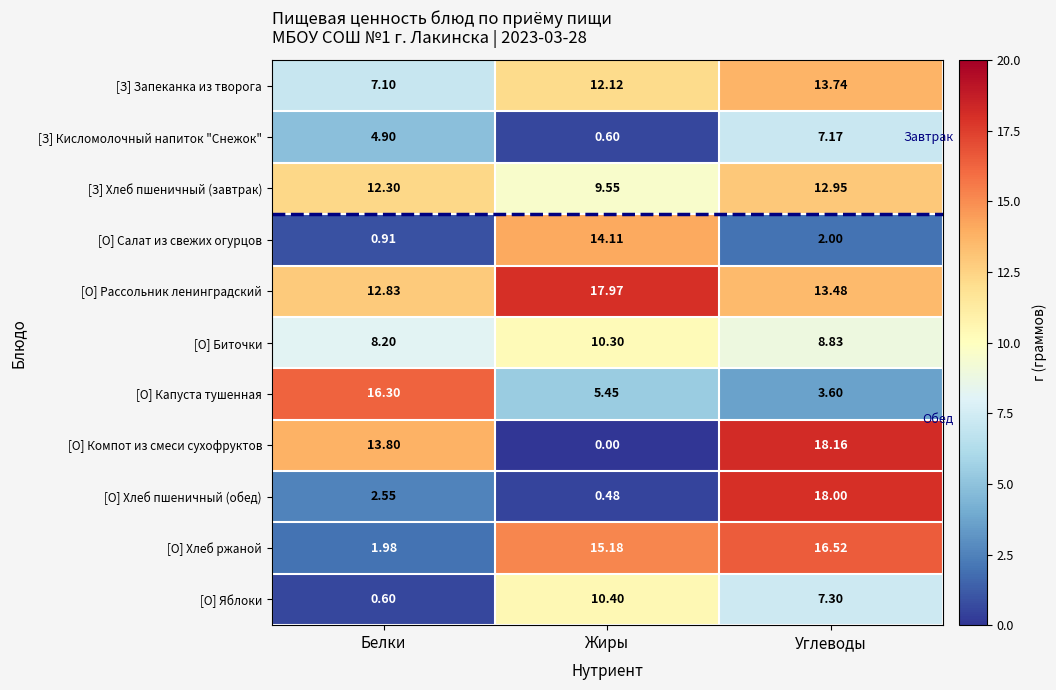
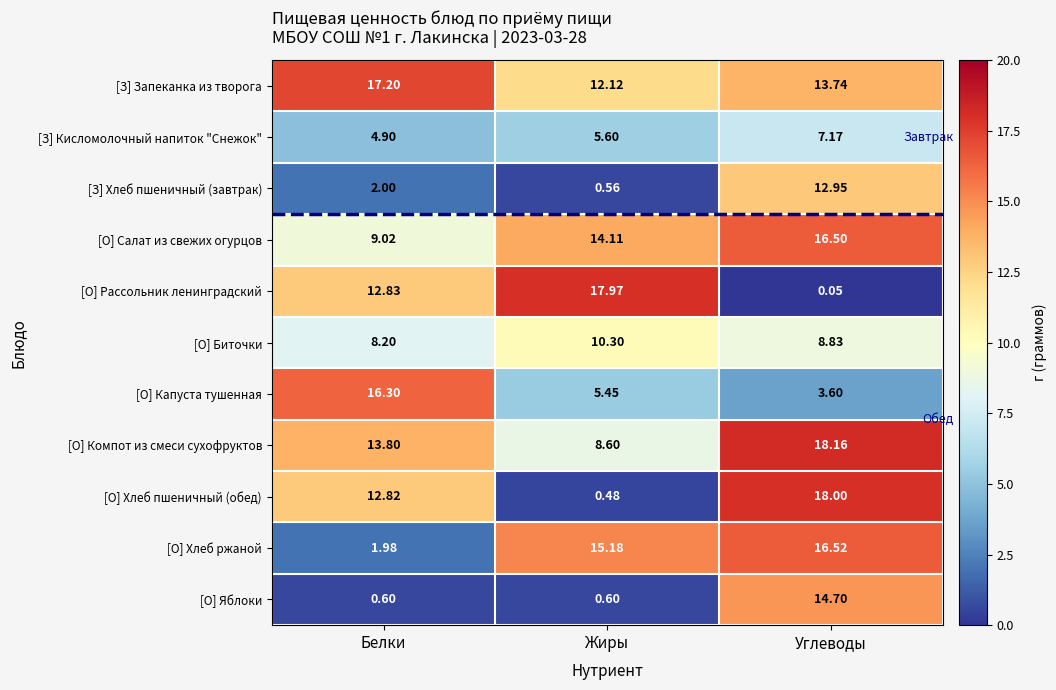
[З] Запеканка из творога, Белки: 7.10 -> 17.20
[З] Кисломолочный напиток "Снежок", Жиры: 0.60 -> 5.60
[З] Хлеб пшеничный (завтрак), Белки: 12.30 -> 2.00
[З] Хлеб пшеничный (завтрак), Жиры: 9.55 -> 0.56
[О] Салат из свежих огурцов, Белки: 0.91 -> 9.02
[О] Салат из свежих огурцов, Углеводы: 2.00 -> 16.50
[О] Рассольник ленинградский, Углеводы: 13.48 -> 0.05
[О] Компот из смеси сухофруктов, Жиры: 0.00 -> 8.60
[О] Хлеб пшеничный (обед), Белки: 2.55 -> 12.82
[О] Яблоки, Жиры: 10.40 -> 0.60
[О] Яблоки, Углеводы: 7.30 -> 14.70
